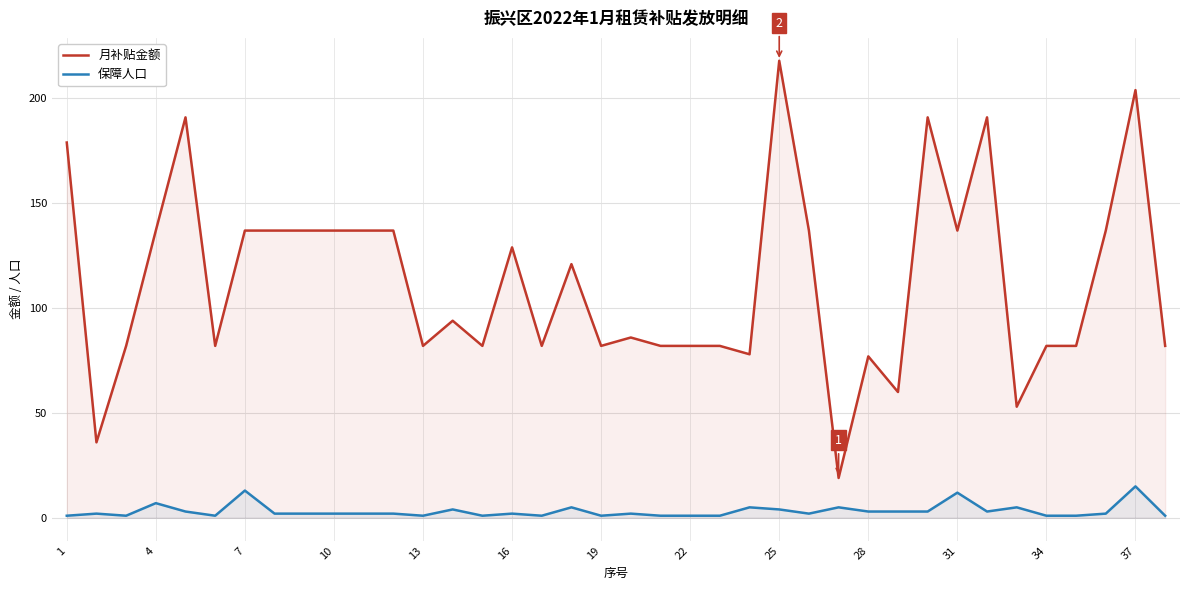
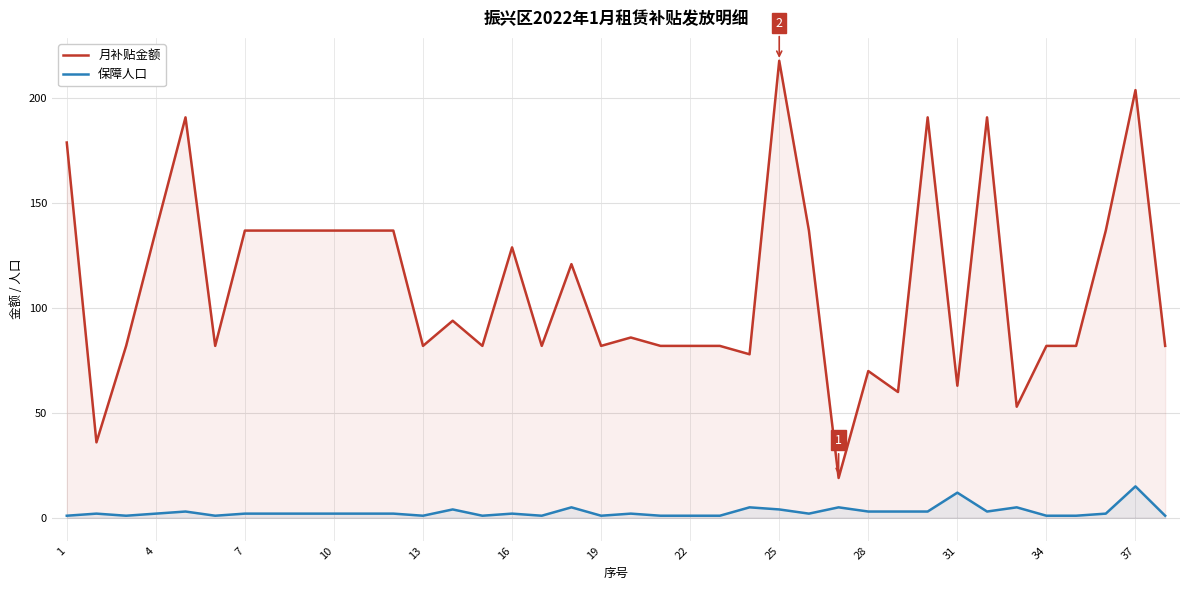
保障人口, 4: 7 -> 2
保障人口, 7: 13 -> 2
月补贴金额, 28: 77 -> 70
月补贴金额, 31: 137 -> 63
